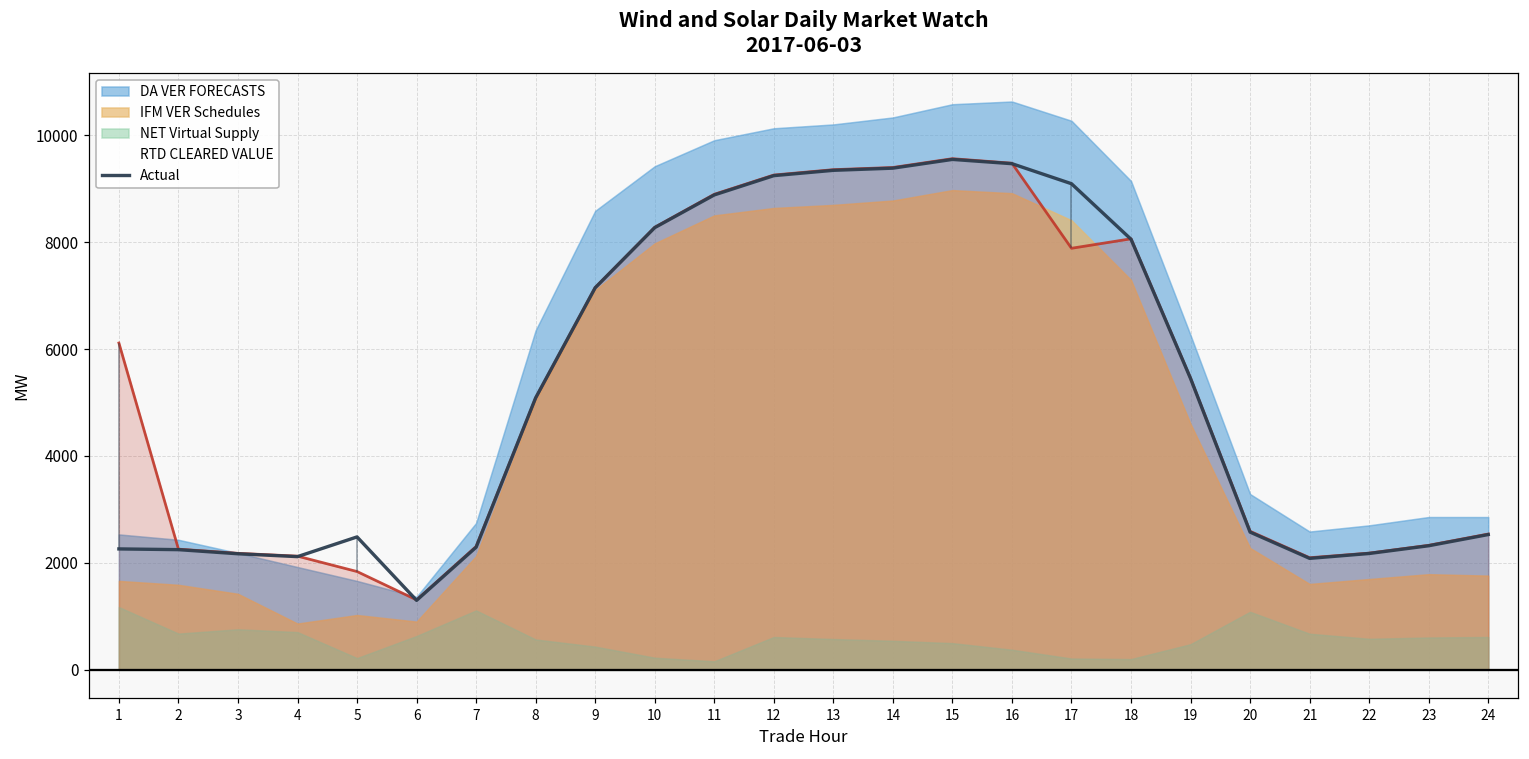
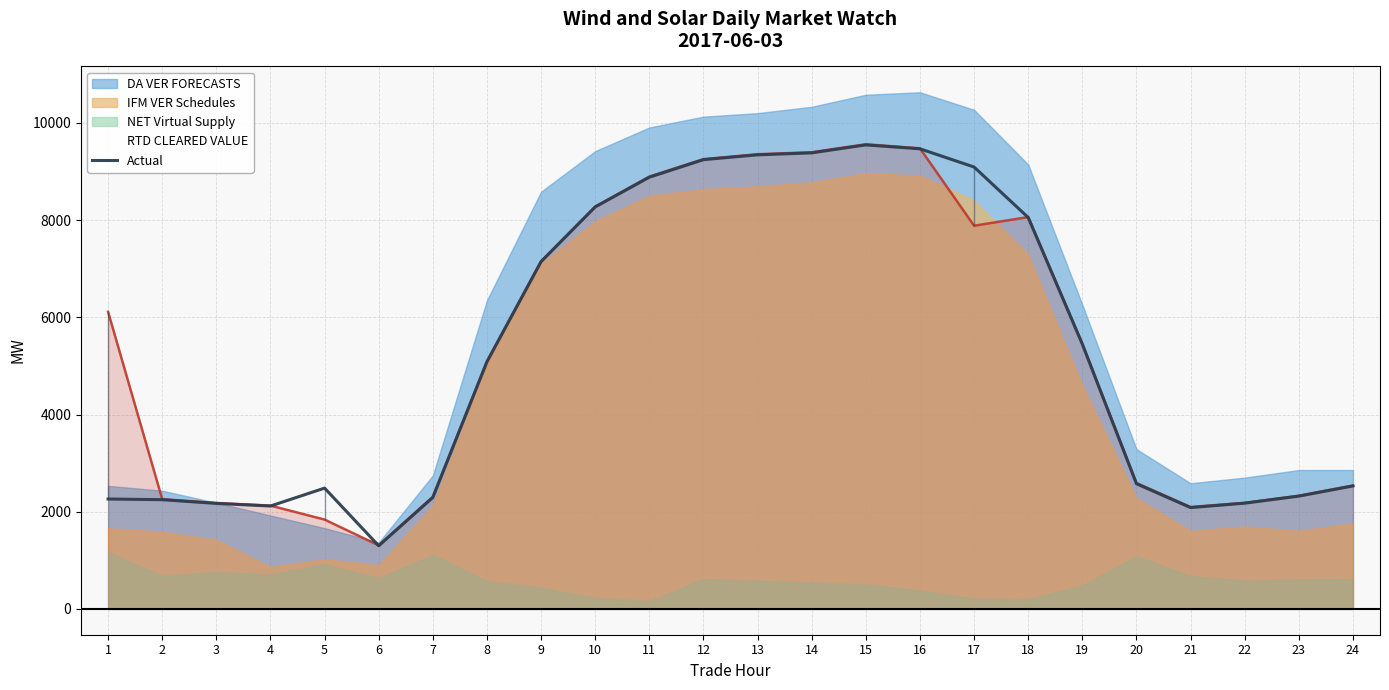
NET Virtual Supply, 5: 200 -> 900
IFM VER Schedules, 23: 1800 -> 1600
